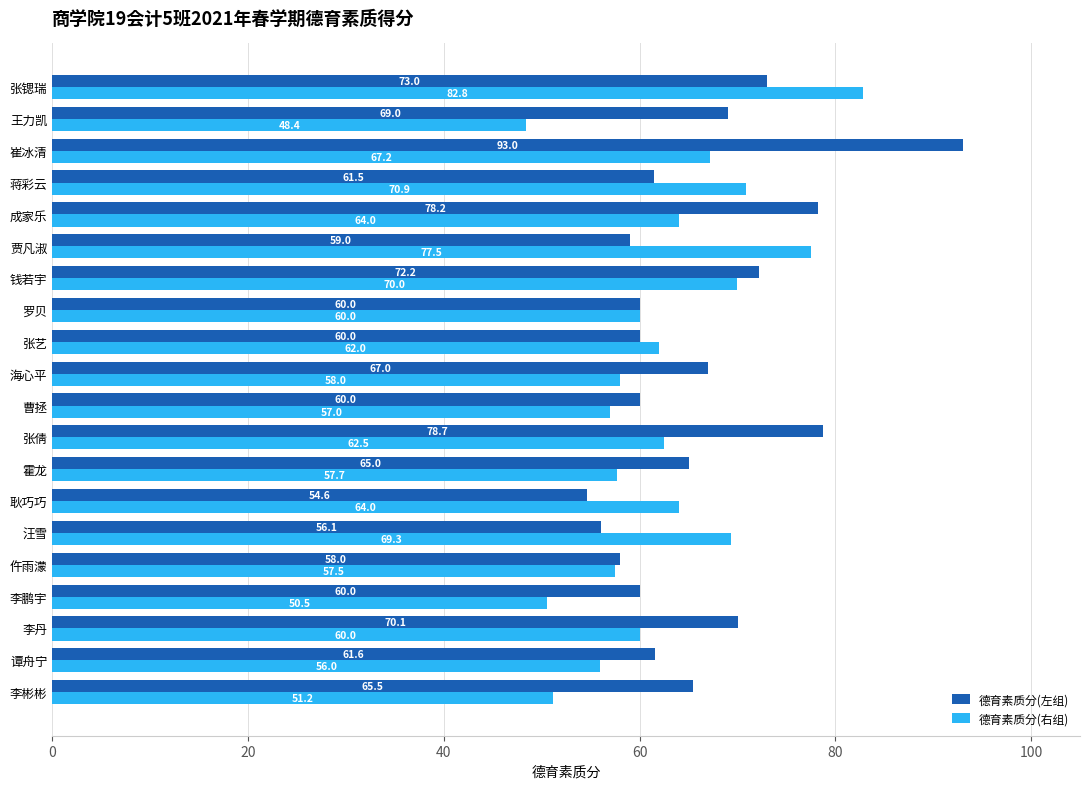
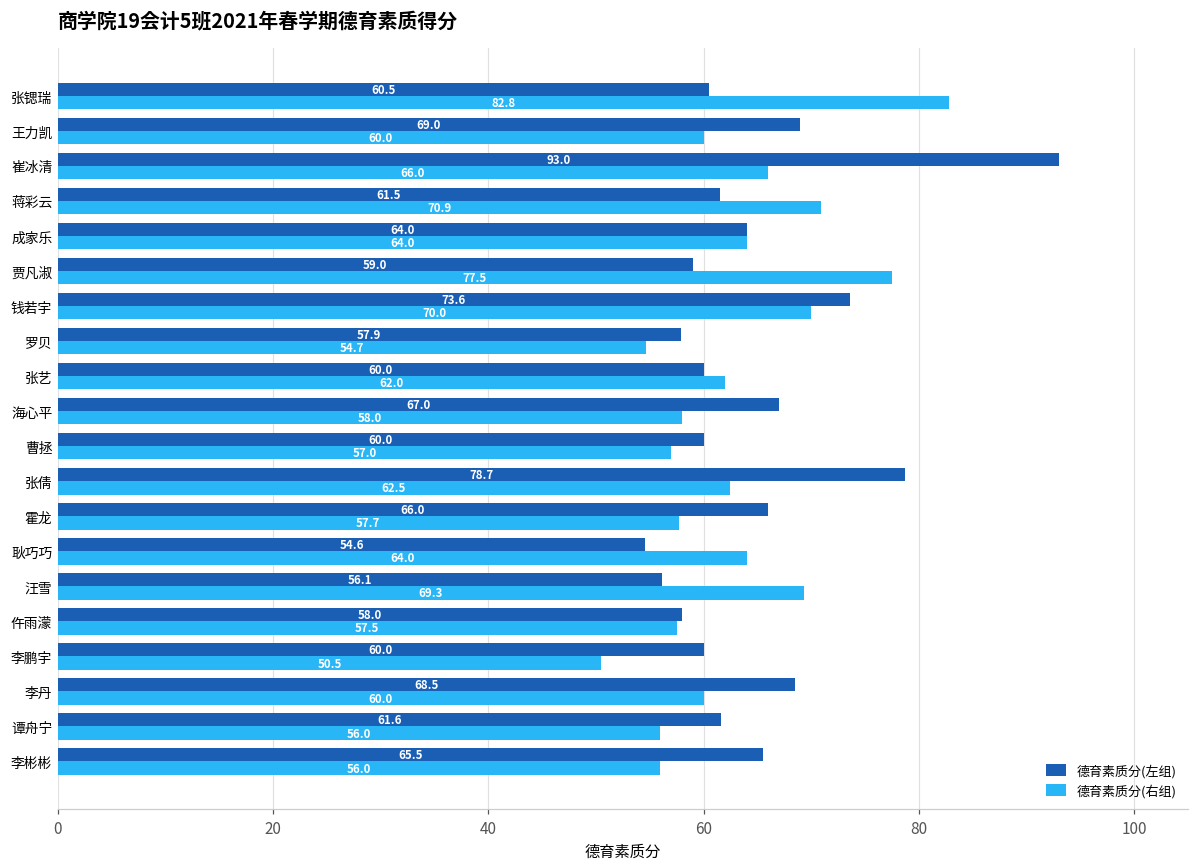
德育素质分(左组), 张锶瑞: 73.0 -> 60.5
德育素质分(右组), 王力凯: 48.4 -> 60.0
德育素质分(右组), 崔冰清: 67.2 -> 66.0
德育素质分(左组), 成家乐: 78.2 -> 64.0
德育素质分(左组), 钱若宇: 72.2 -> 73.6
德育素质分(左组), 罗贝: 60.0 -> 57.9
德育素质分(右组), 罗贝: 60.0 -> 54.7
德育素质分(左组), 霍龙: 65.0 -> 66.0
德育素质分(左组), 李丹: 70.1 -> 68.5
德育素质分(右组), 李彬彬: 51.2 -> 56.0
